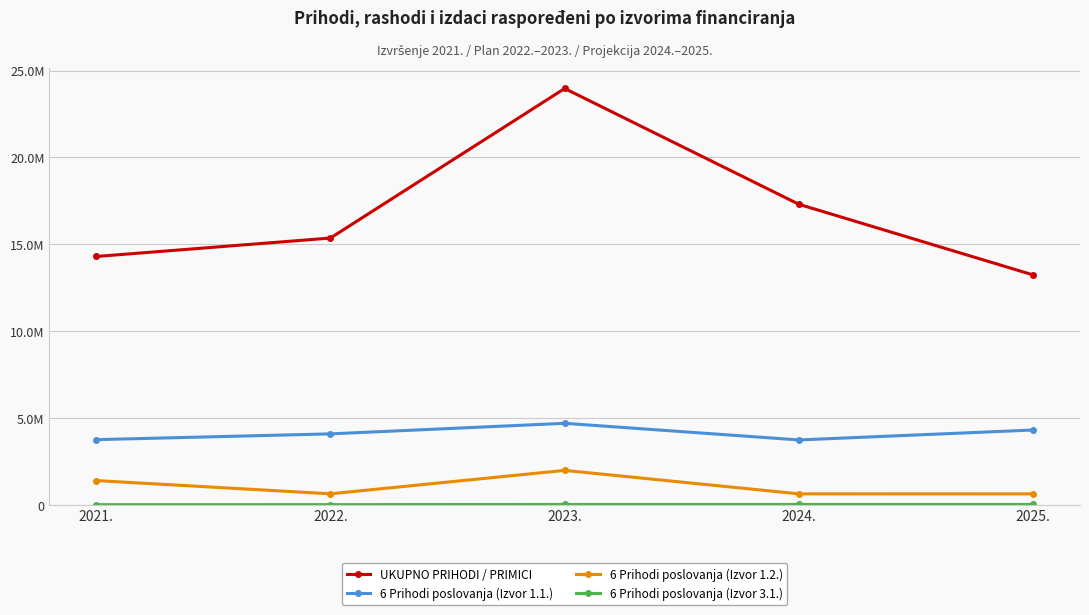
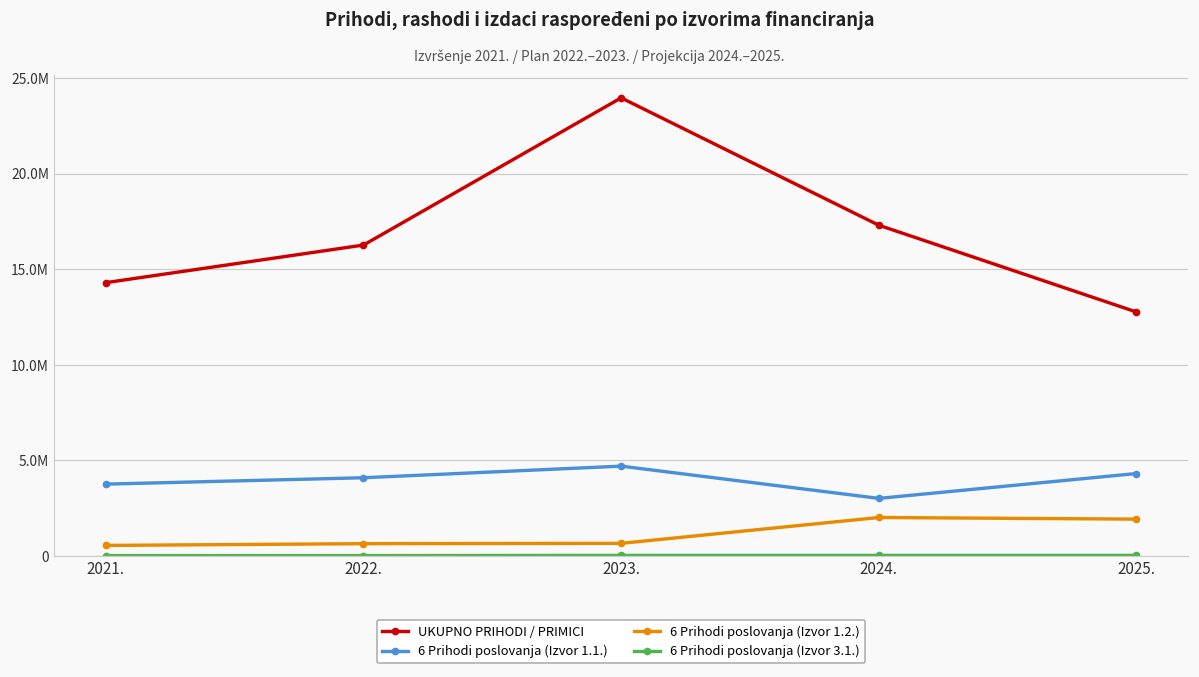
6 Prihodi poslovanja (Izvor 1.2.), 2021.: 1400000 -> 500000
UKUPNO PRIHODI / PRIMICI, 2022.: 15400000 -> 16300000
6 Prihodi poslovanja (Izvor 1.2.), 2023.: 2000000 -> 600000
6 Prihodi poslovanja (Izvor 1.1.), 2024.: 3700000 -> 3000000
6 Prihodi poslovanja (Izvor 1.2.), 2024.: 600000 -> 2000000
UKUPNO PRIHODI / PRIMICI, 2025.: 13200000 -> 12800000
6 Prihodi poslovanja (Izvor 1.2.), 2025.: 600000 -> 1900000
